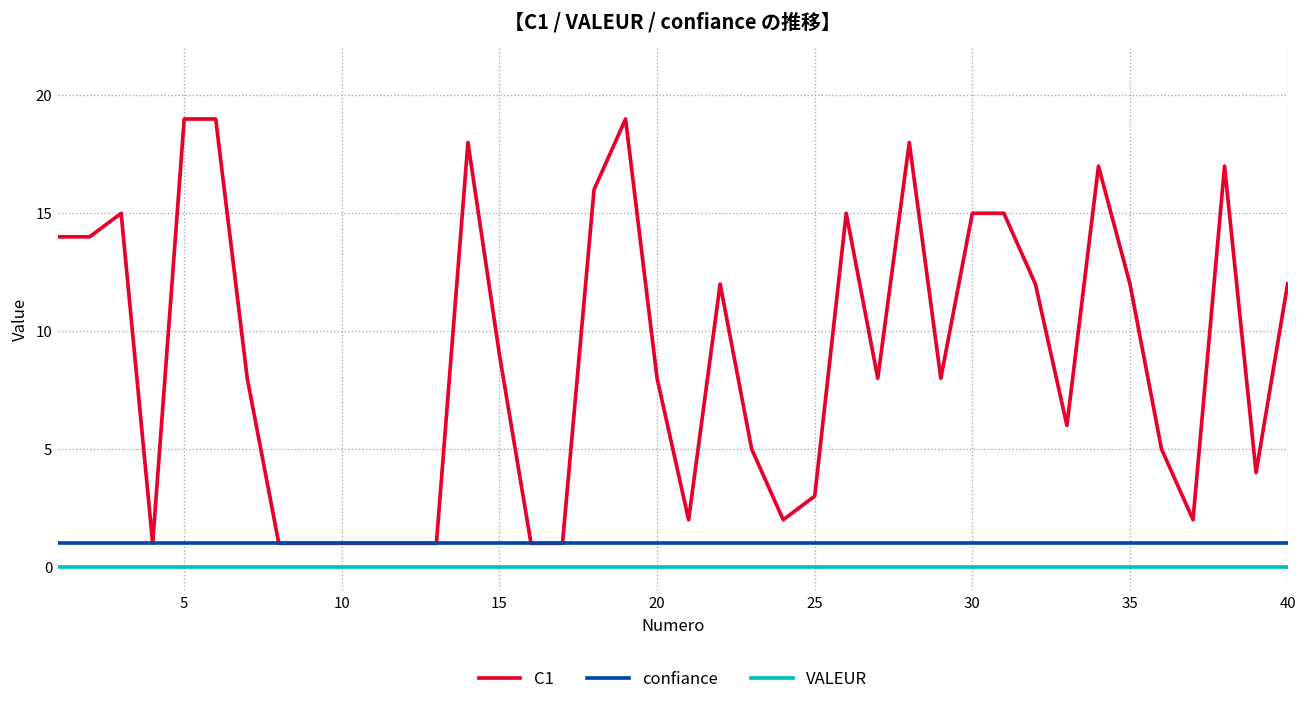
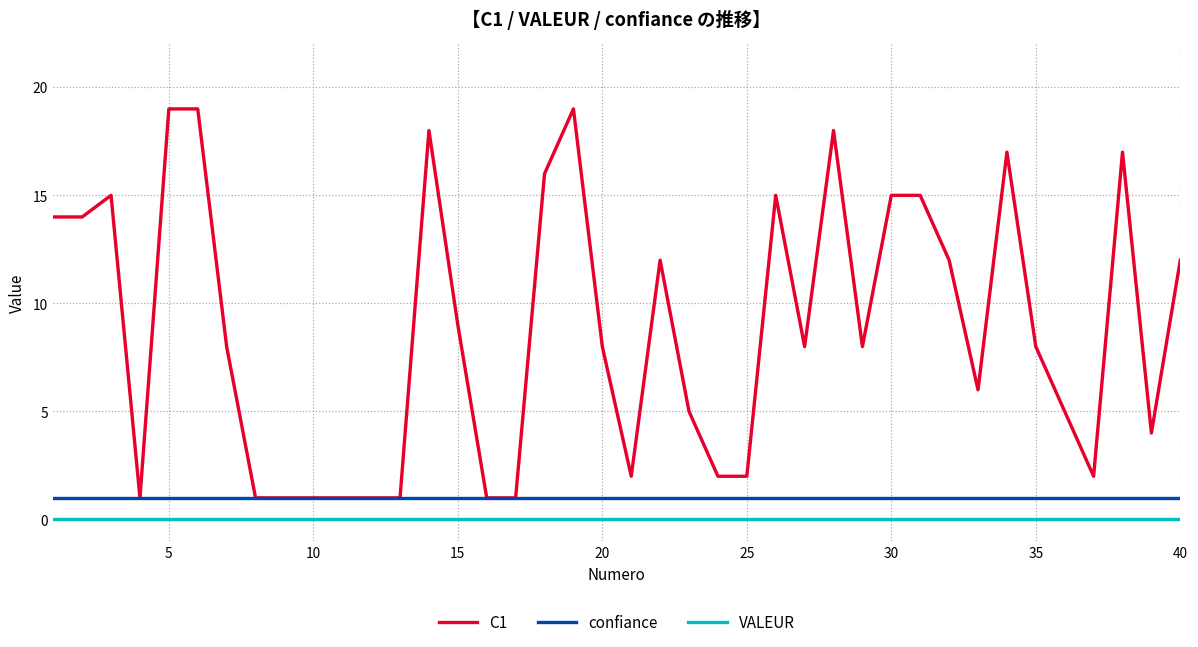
C1, 25: 3 -> 2
C1, 35: 12 -> 8
